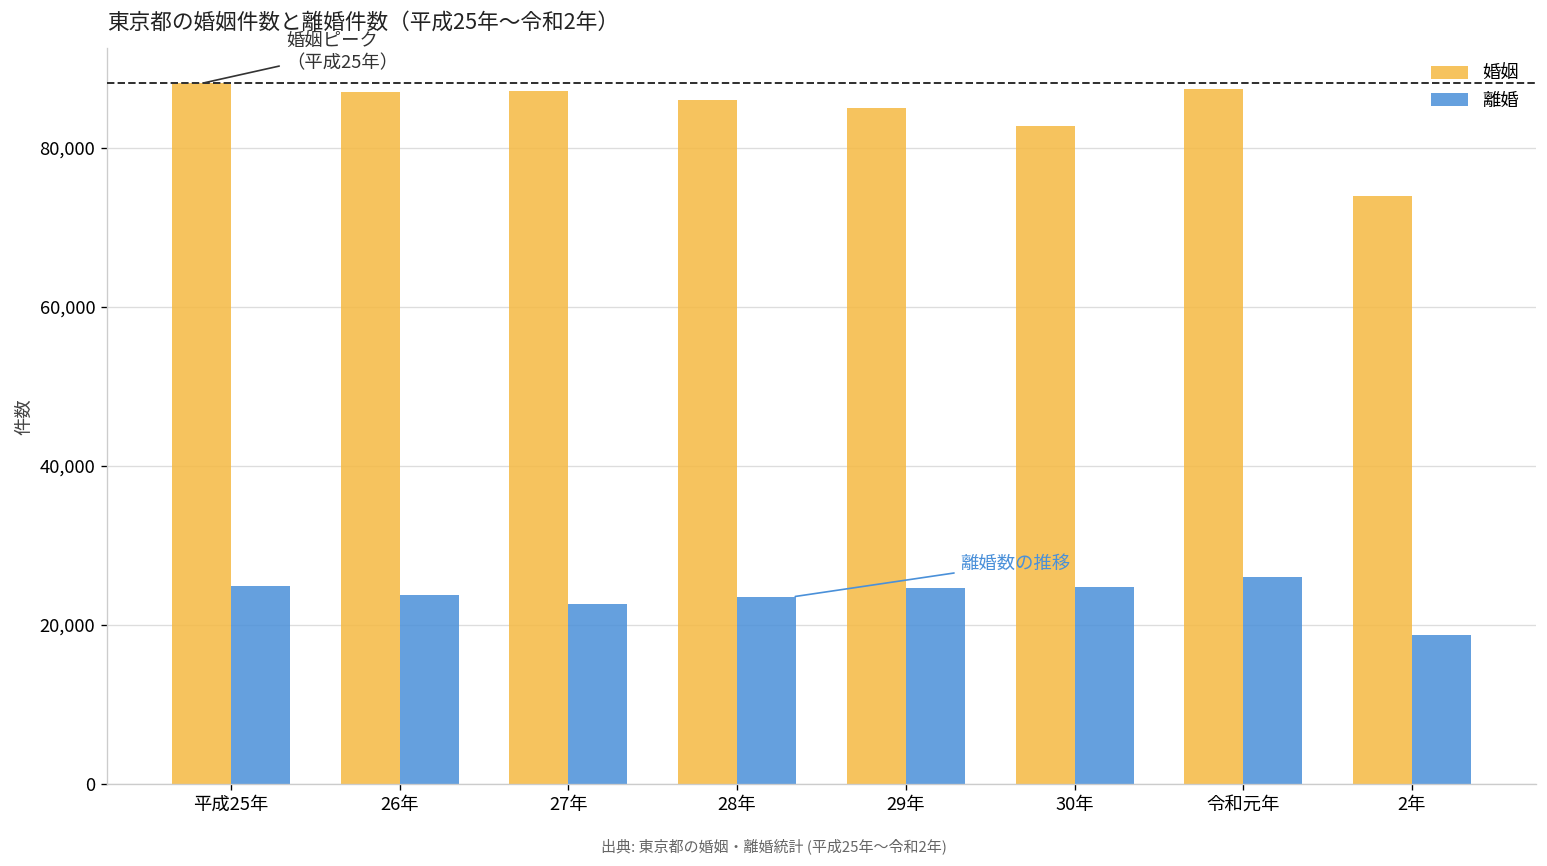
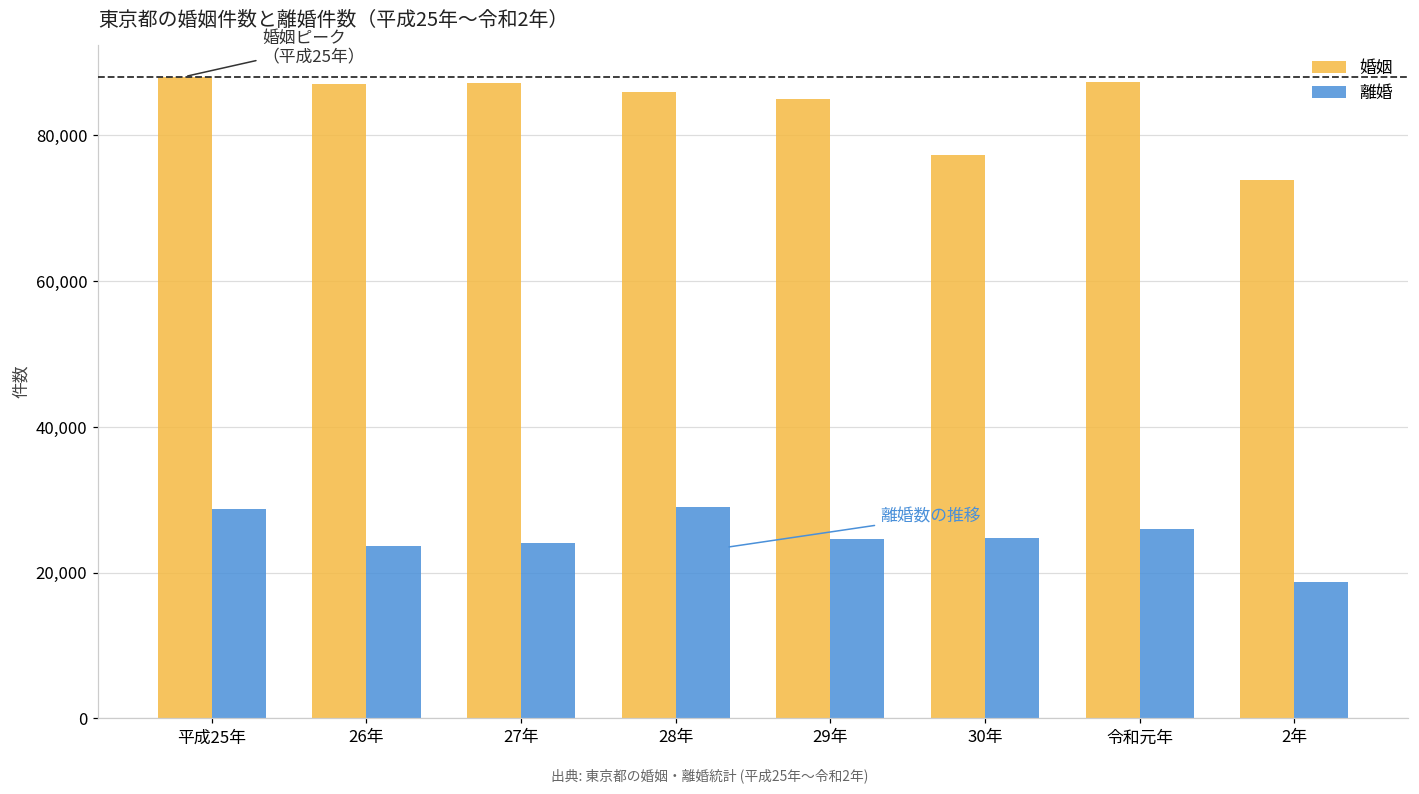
離婚, 平成25年: 25,000 -> 29,000
離婚, 27年: 23,000 -> 24,000
離婚, 28年: 23,000 -> 29,000
婚姻, 30年: 83,000 -> 77,000
